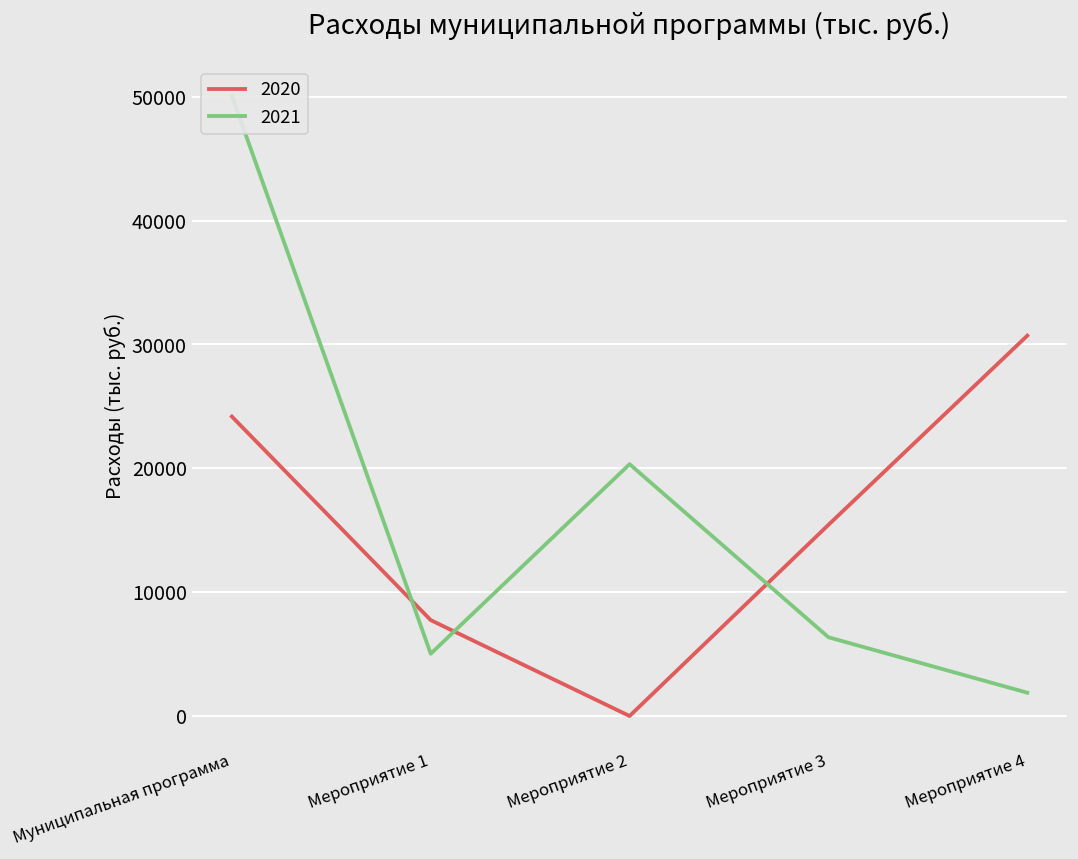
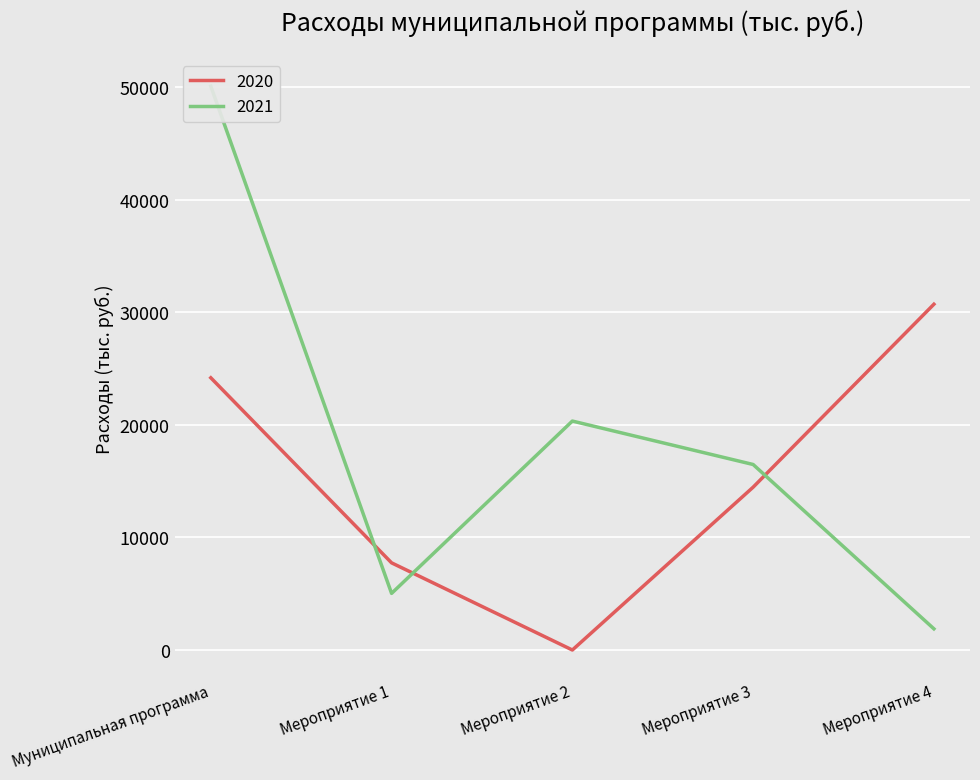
2020, Мероприятие 3: 15400 -> 14500
2021, Мероприятие 3: 6400 -> 16500
